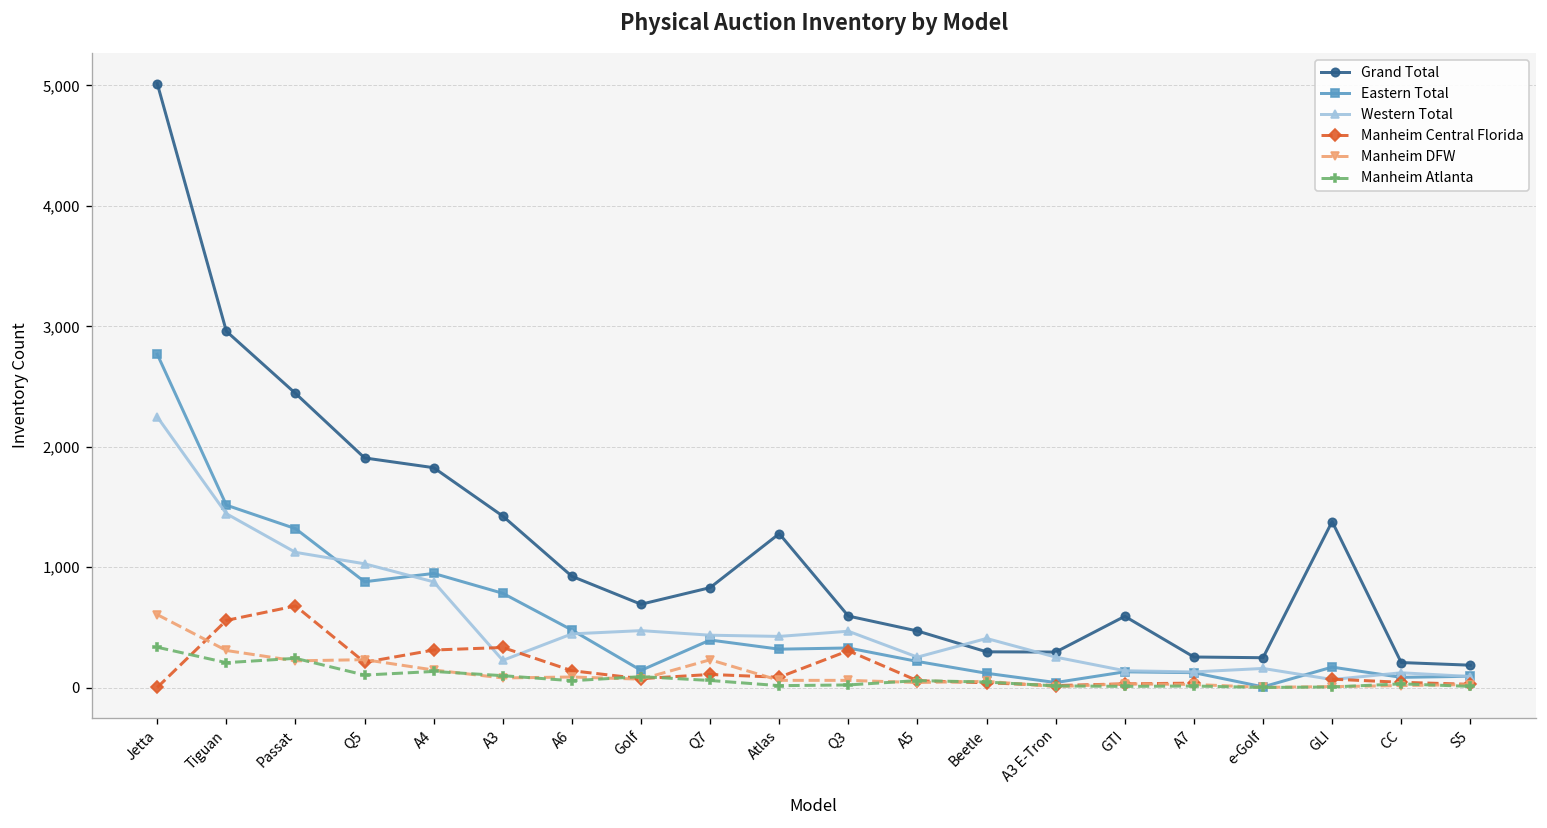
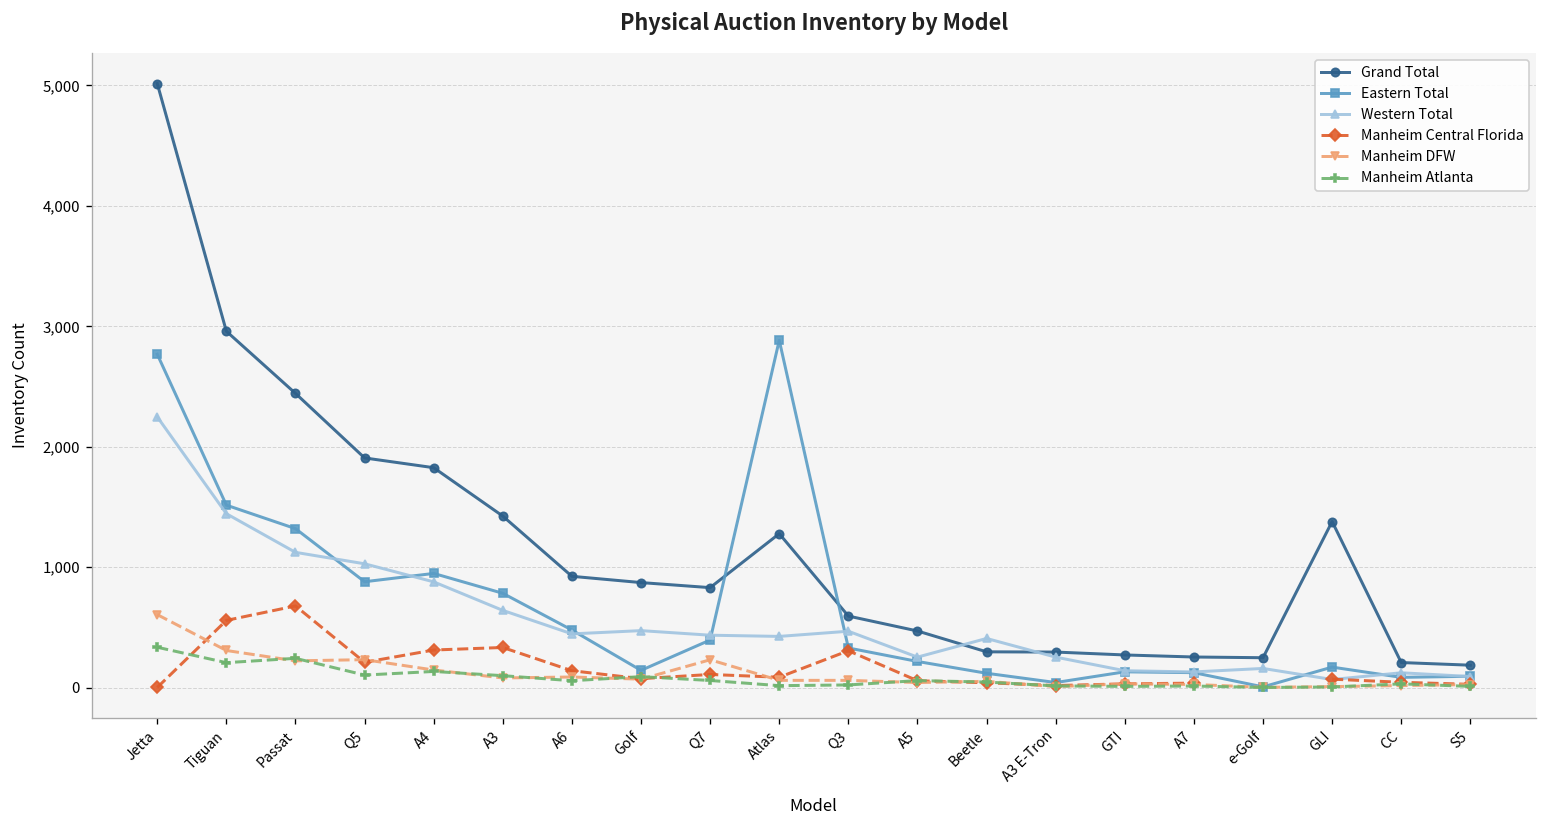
Western Total, A3: 230 -> 640
Grand Total, Golf: 690 -> 870
Eastern Total, Atlas: 320 -> 2,880
Grand Total, GTI: 590 -> 270
